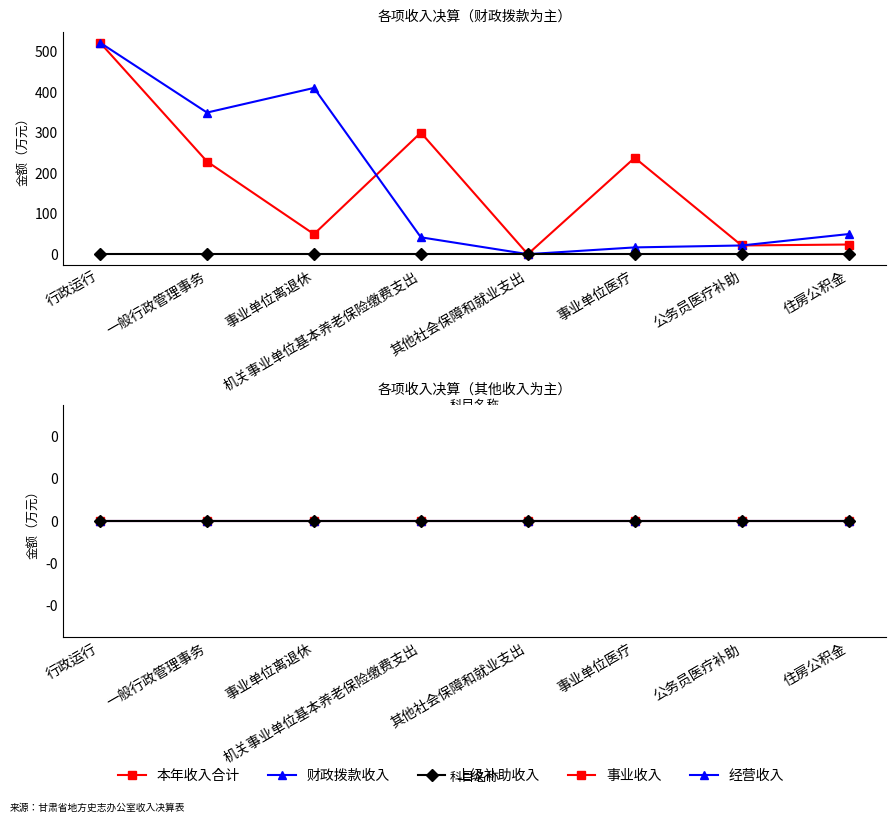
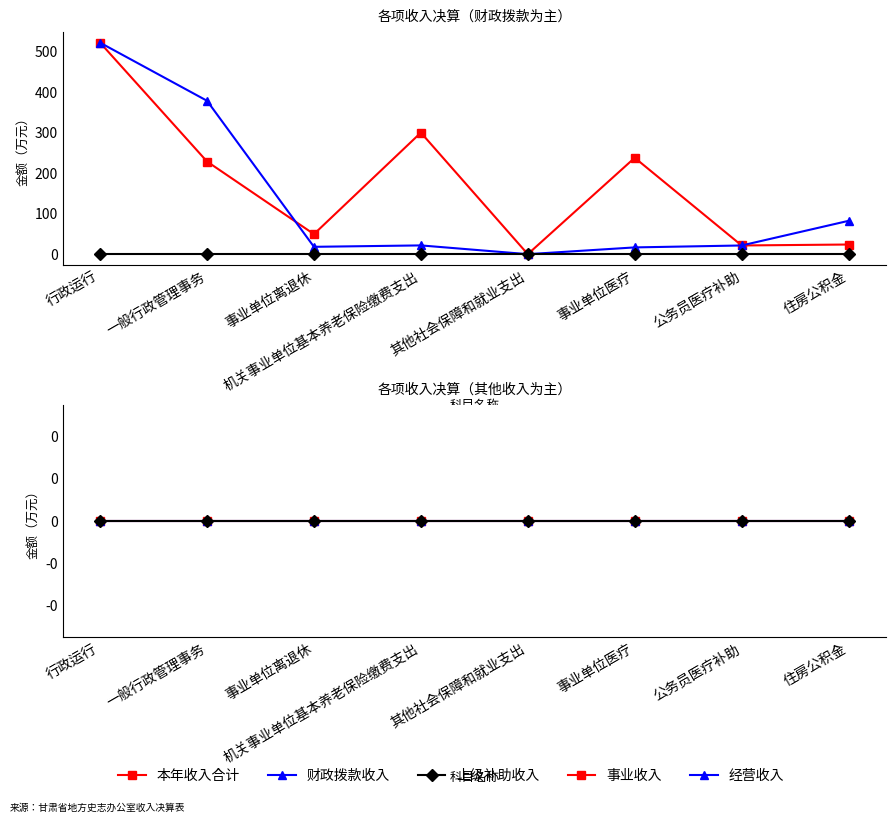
各项收入决算（财政拨款为主）, 财政拨款收入, 一般行政管理事务: 350 -> 380
各项收入决算（财政拨款为主）, 财政拨款收入, 事业单位离退休: 410 -> 20
各项收入决算（财政拨款为主）, 财政拨款收入, 机关事业单位基本养老保险缴费支出: 40 -> 20
各项收入决算（财政拨款为主）, 财政拨款收入, 住房公积金: 50 -> 80
